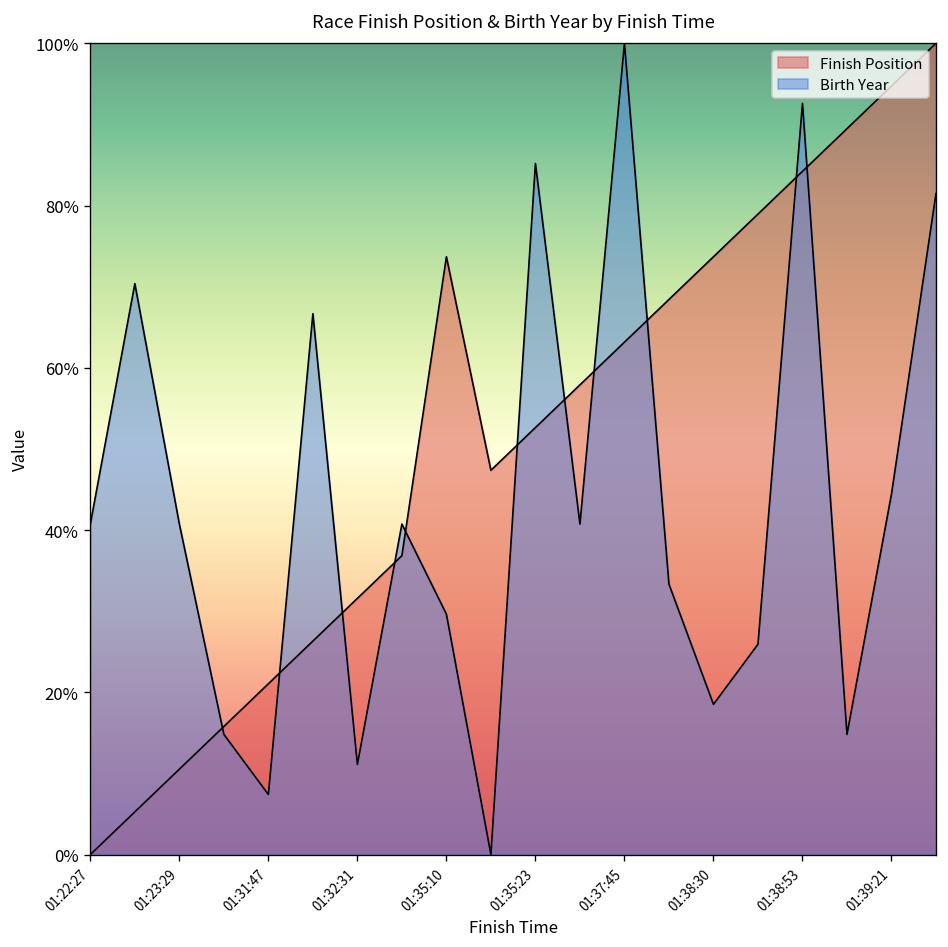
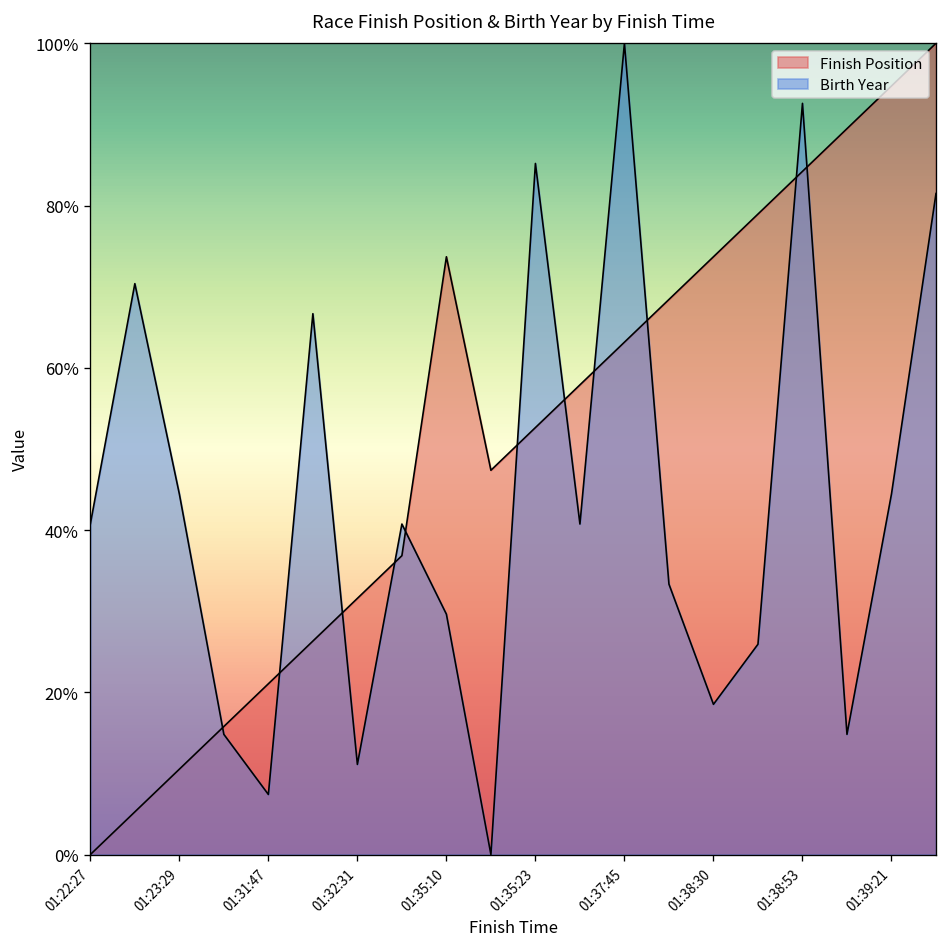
Birth Year, 01:23:29: 41% -> 44%
